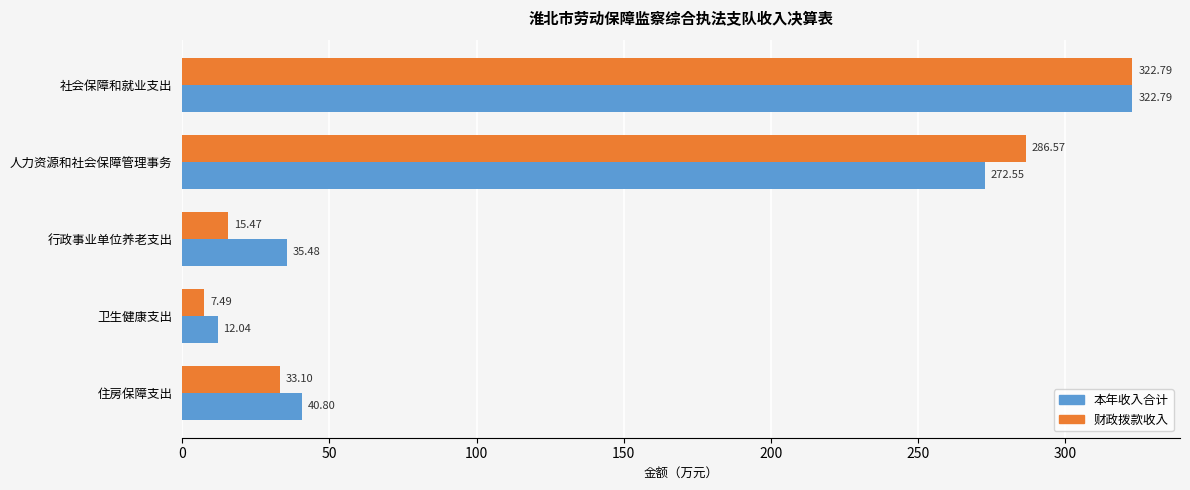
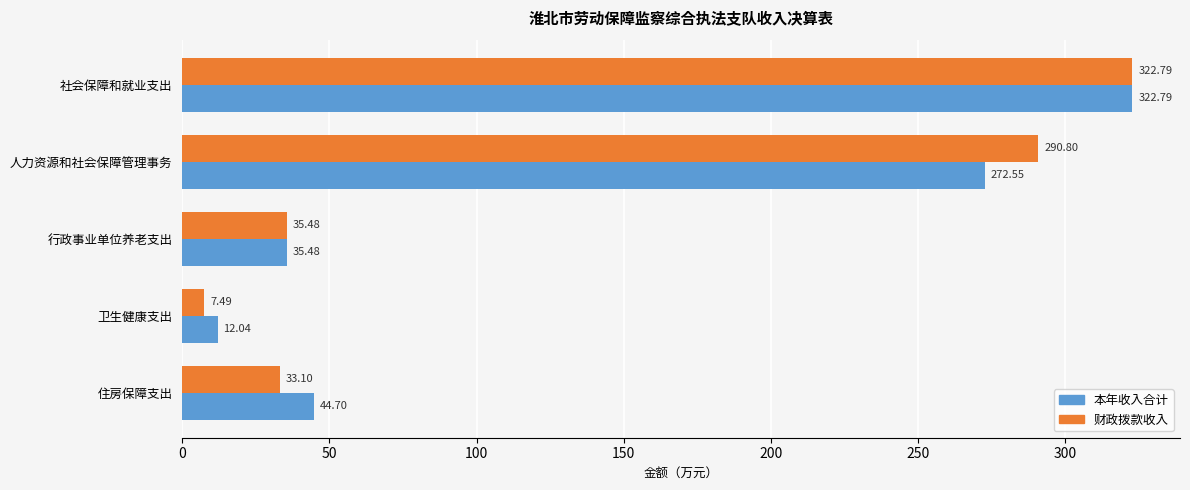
财政拨款收入, 人力资源和社会保障管理事务: 286.57 -> 290.80
财政拨款收入, 行政事业单位养老支出: 15.47 -> 35.48
本年收入合计, 住房保障支出: 40.80 -> 44.70
